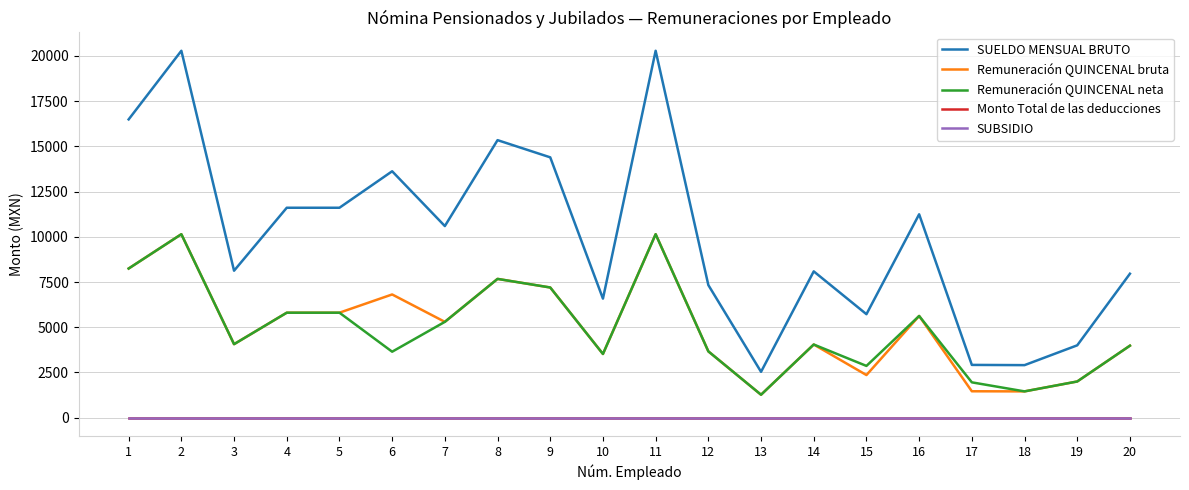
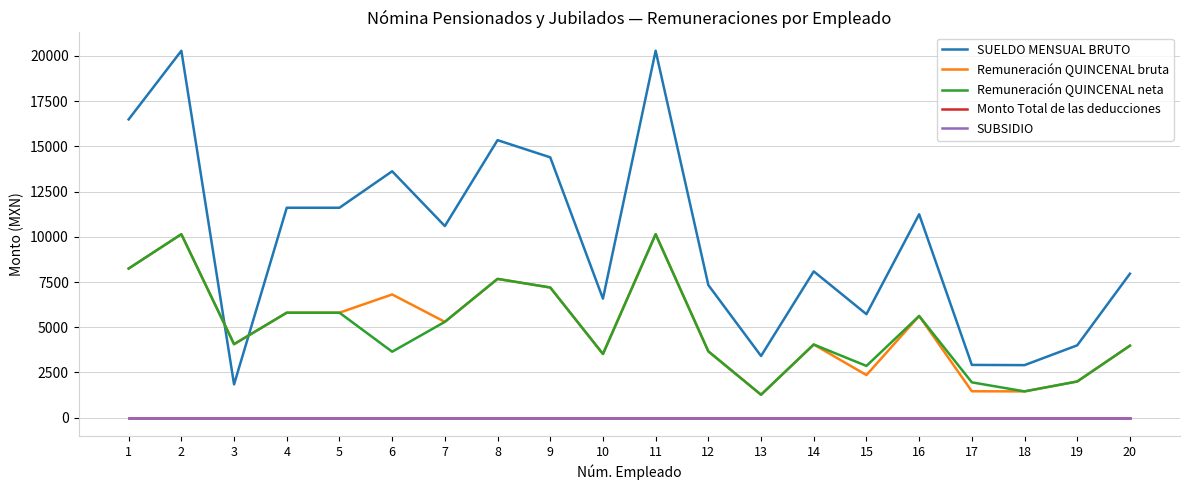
SUELDO MENSUAL BRUTO, 3: 8100 -> 1800
SUELDO MENSUAL BRUTO, 13: 2500 -> 3400
